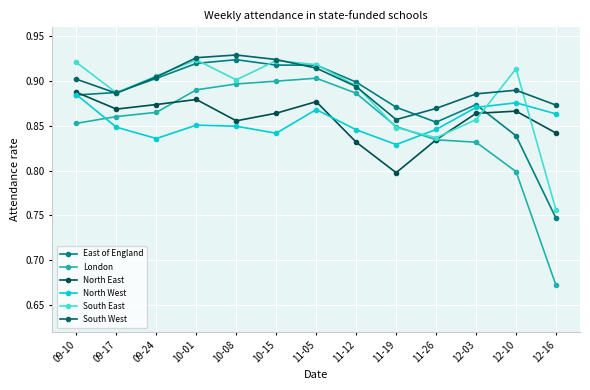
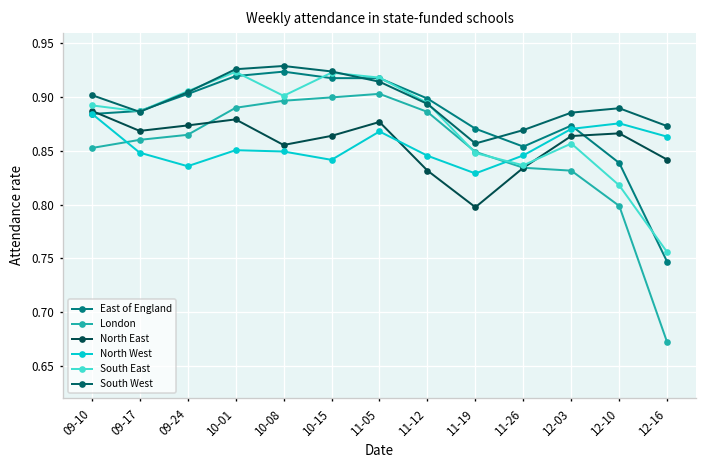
South East, 09-10: 0.92 -> 0.89
South East, 12-10: 0.91 -> 0.82
